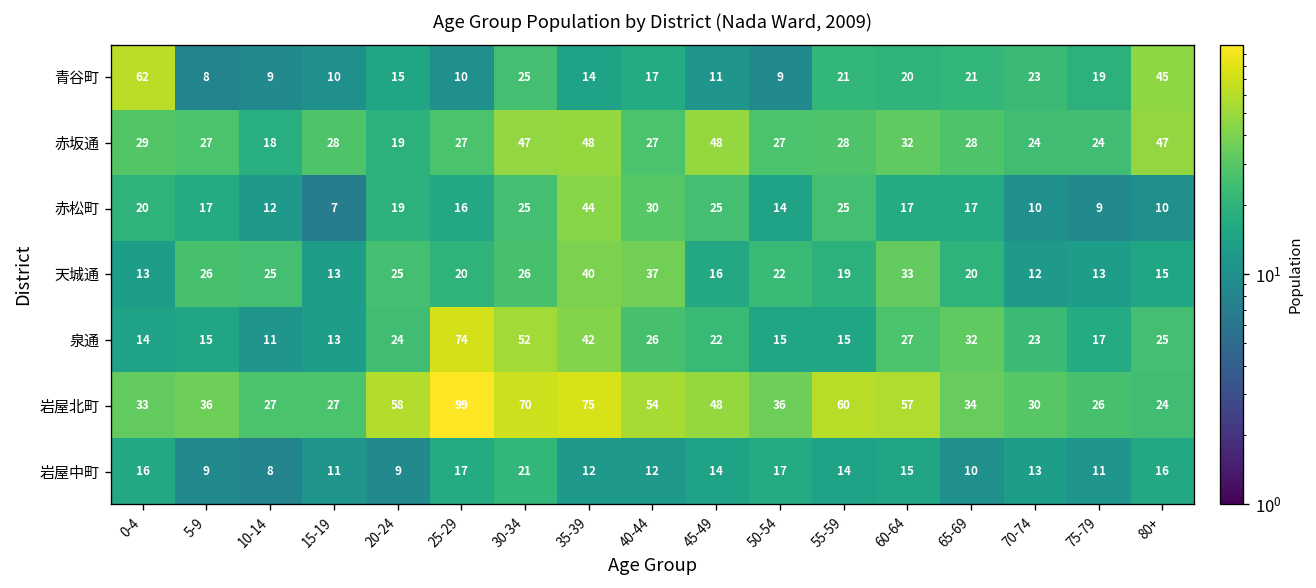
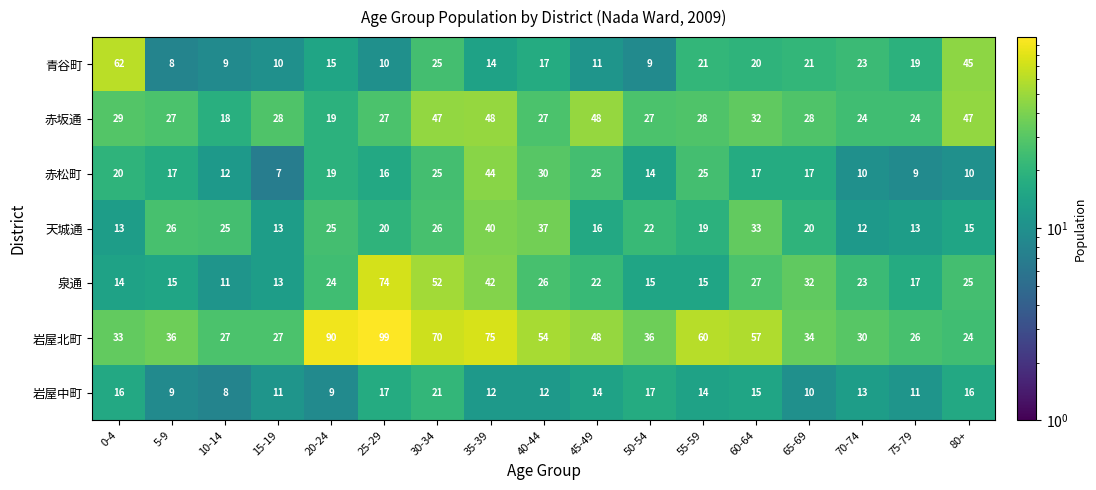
岩屋北町, 20-24: 58 -> 90
